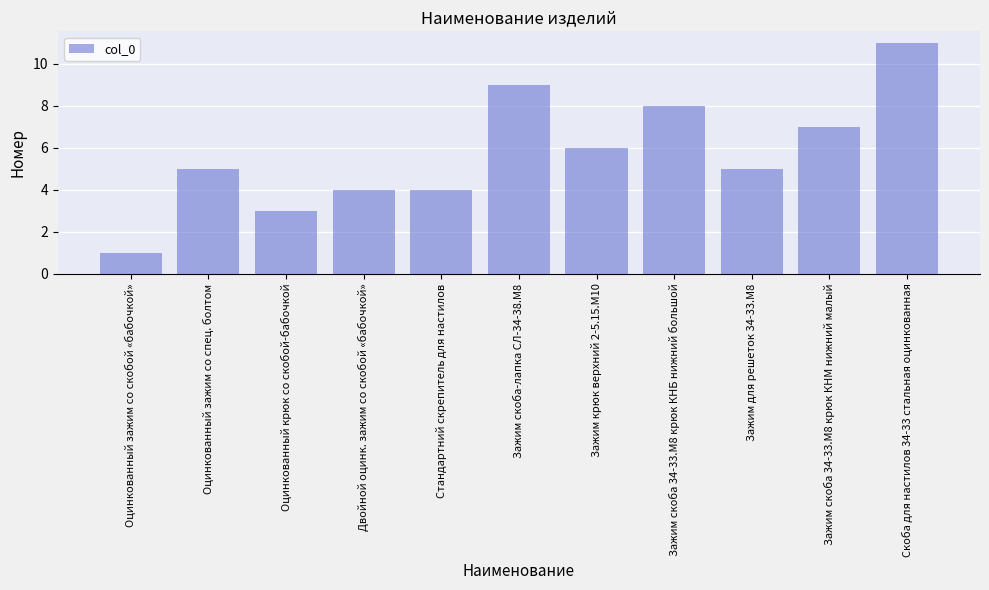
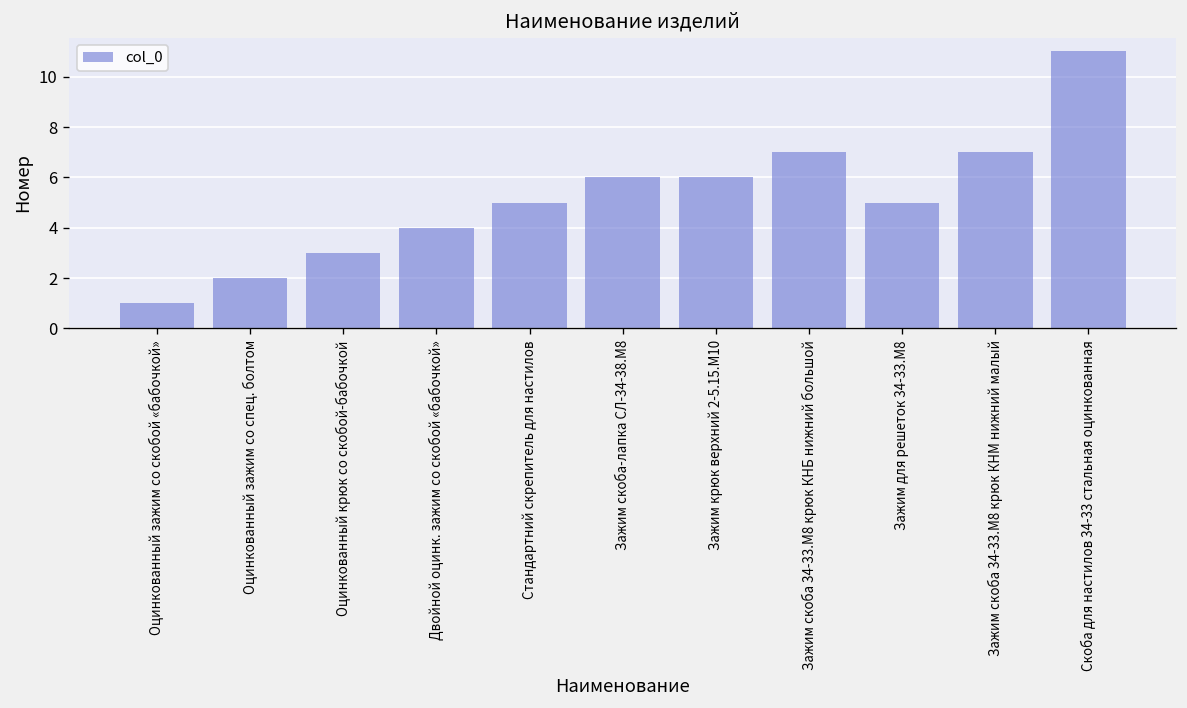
Оцинкованный зажим со спец. болтом: 5 -> 2
Стандартний скрепитель для настилов: 4 -> 5
Зажим скоба-лапка СЛ-34-38.M8: 9 -> 6
Зажим скоба 34-33.M8 крюк КНБ нижний большой: 8 -> 7
